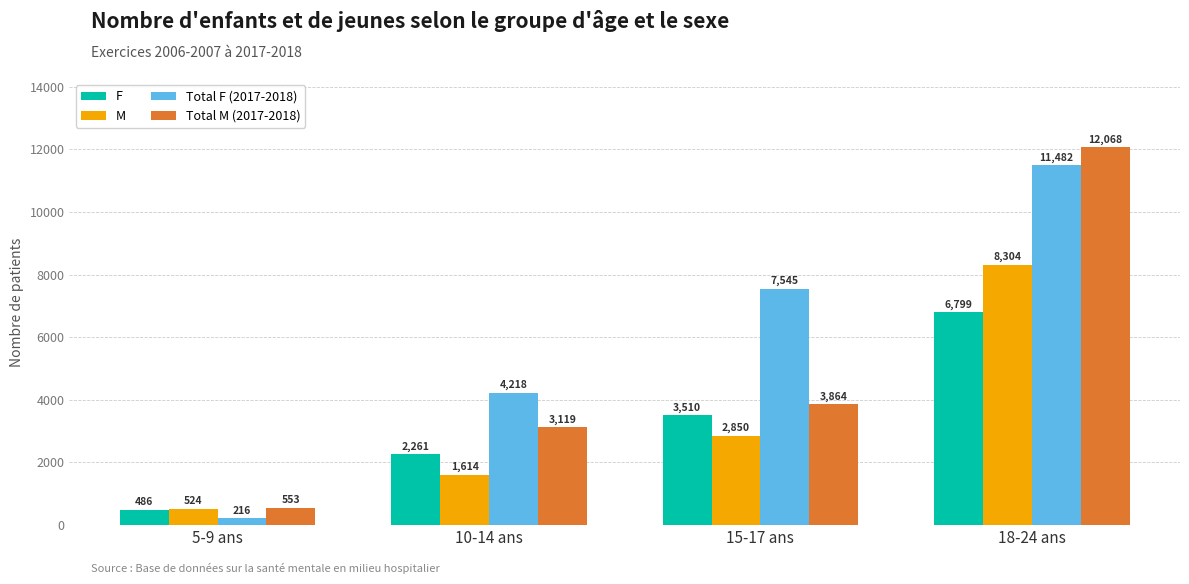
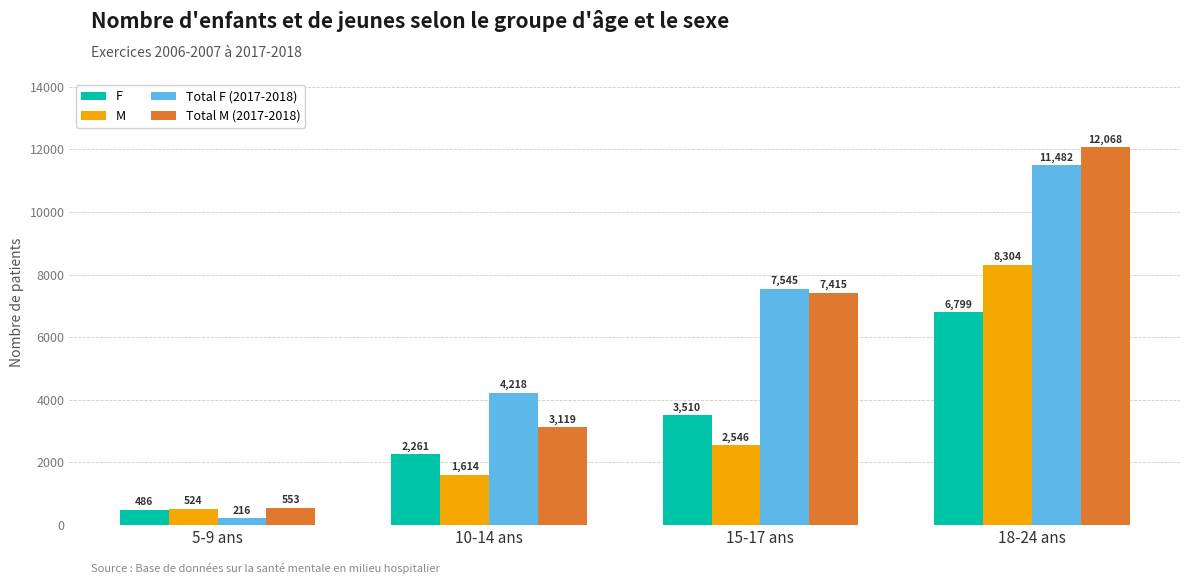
M, 15-17 ans: 2,850 -> 2,546
Total M (2017-2018), 15-17 ans: 3,864 -> 7,415
